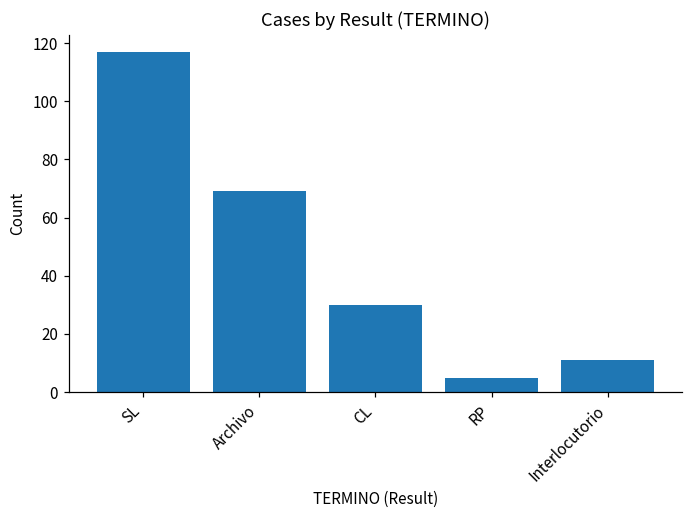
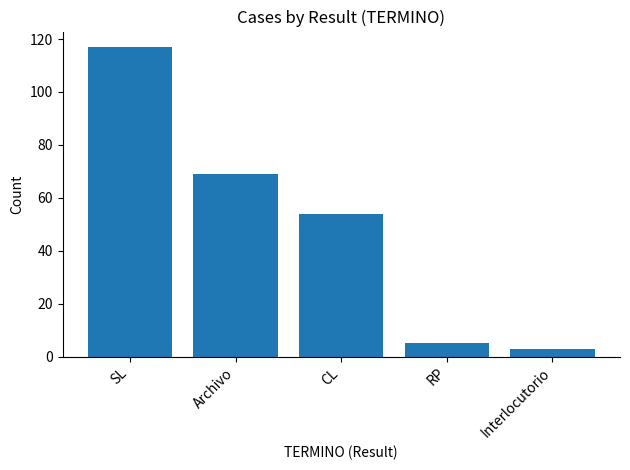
CL: 30 -> 54
Interlocutorio: 11 -> 3
